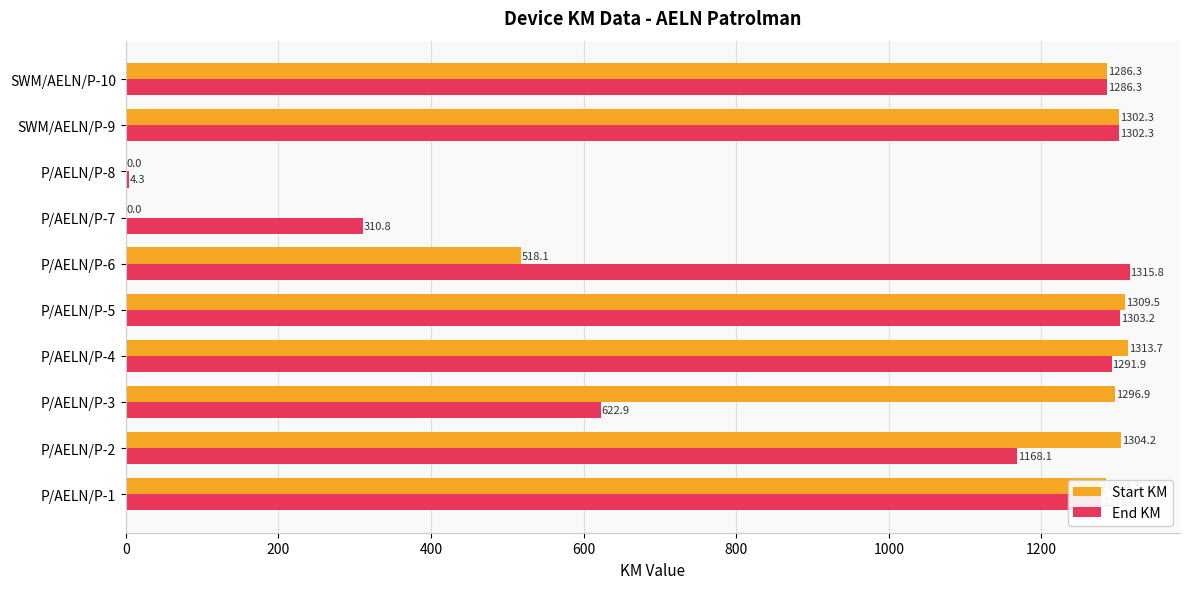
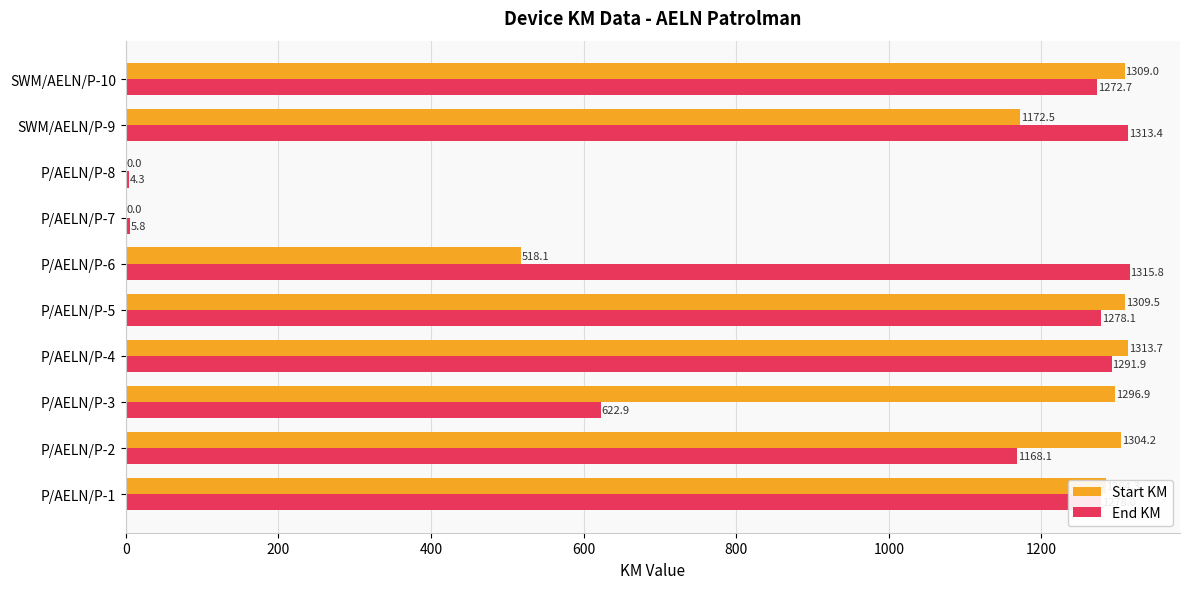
Start KM, SWM/AELN/P-10: 1286.3 -> 1309.0
End KM, SWM/AELN/P-10: 1286.3 -> 1272.7
Start KM, SWM/AELN/P-9: 1302.3 -> 1172.5
End KM, SWM/AELN/P-9: 1302.3 -> 1313.4
End KM, P/AELN/P-7: 310.8 -> 5.8
End KM, P/AELN/P-5: 1303.2 -> 1278.1
